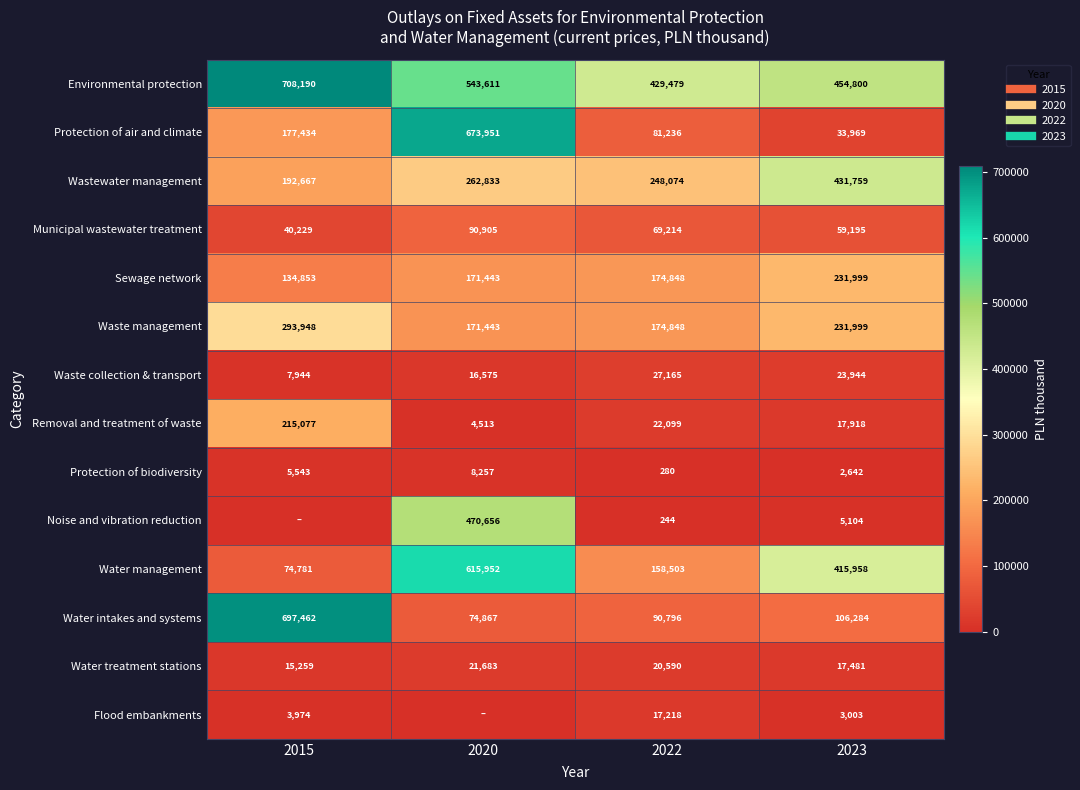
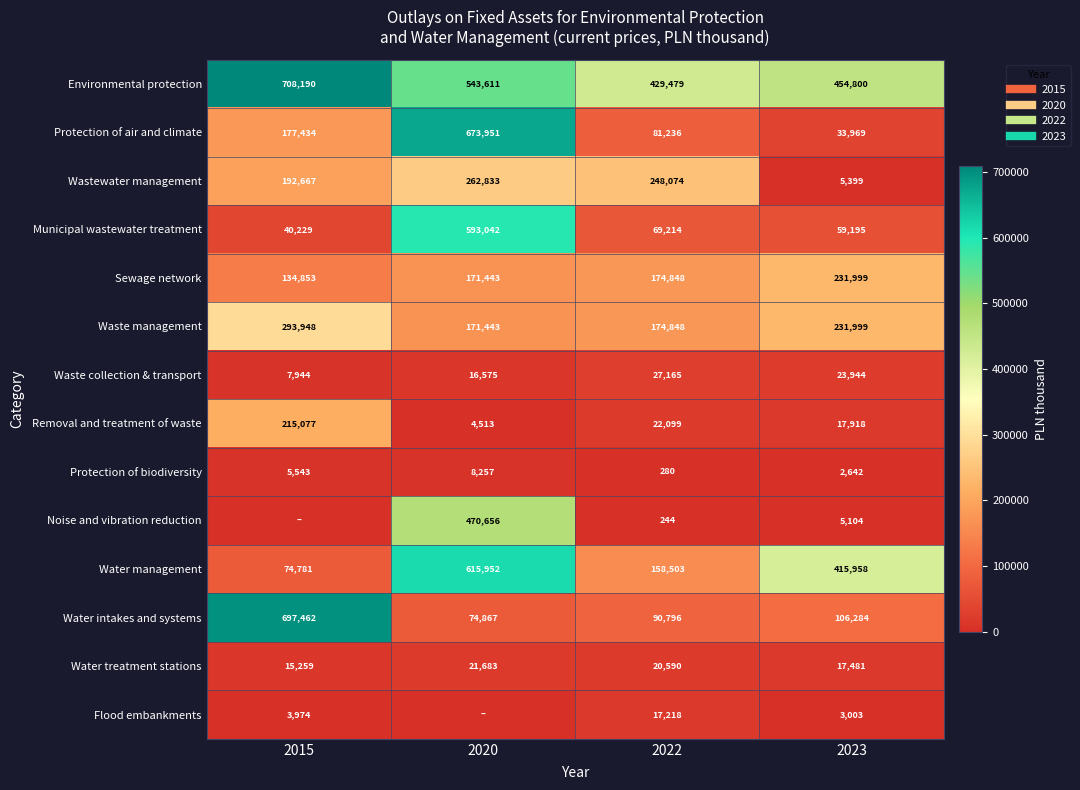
Wastewater management, 2023: 431,759 -> 5,399
Municipal wastewater treatment, 2020: 90,905 -> 593,042
